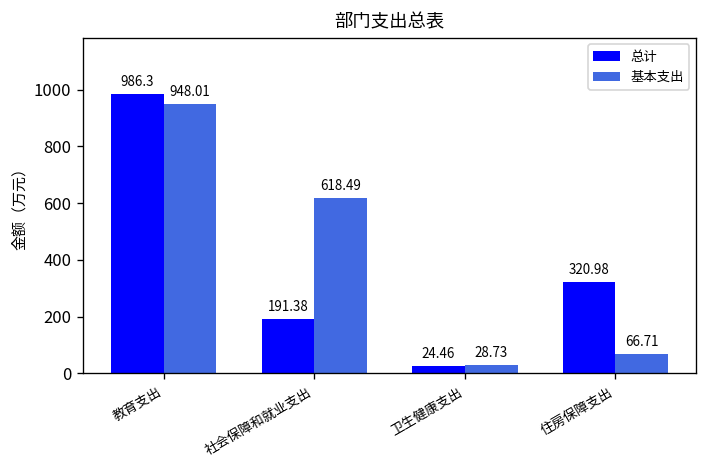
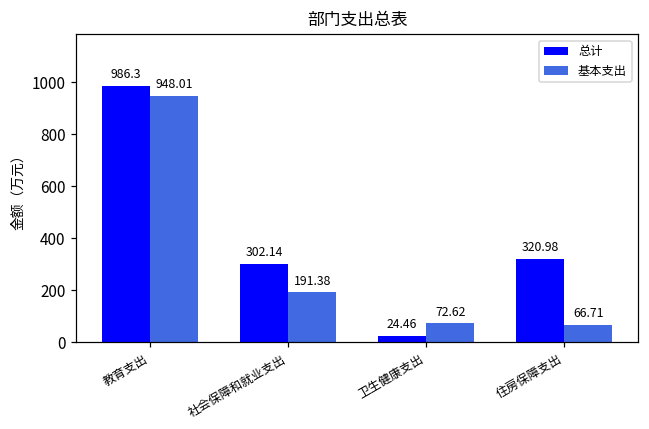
总计, 社会保障和就业支出: 191.38 -> 302.14
基本支出, 社会保障和就业支出: 618.49 -> 191.38
基本支出, 卫生健康支出: 28.73 -> 72.62
